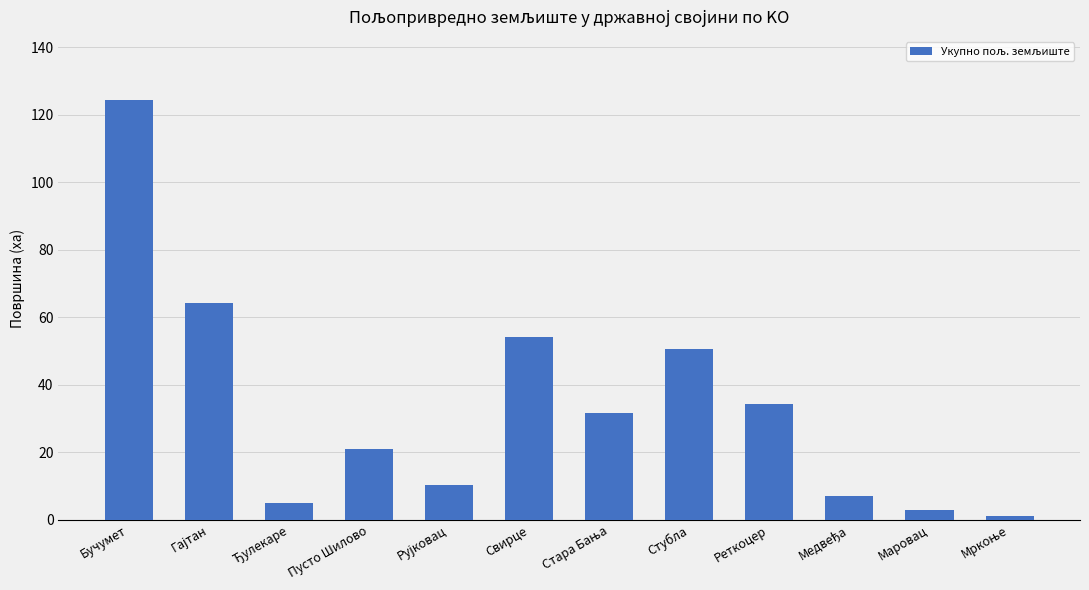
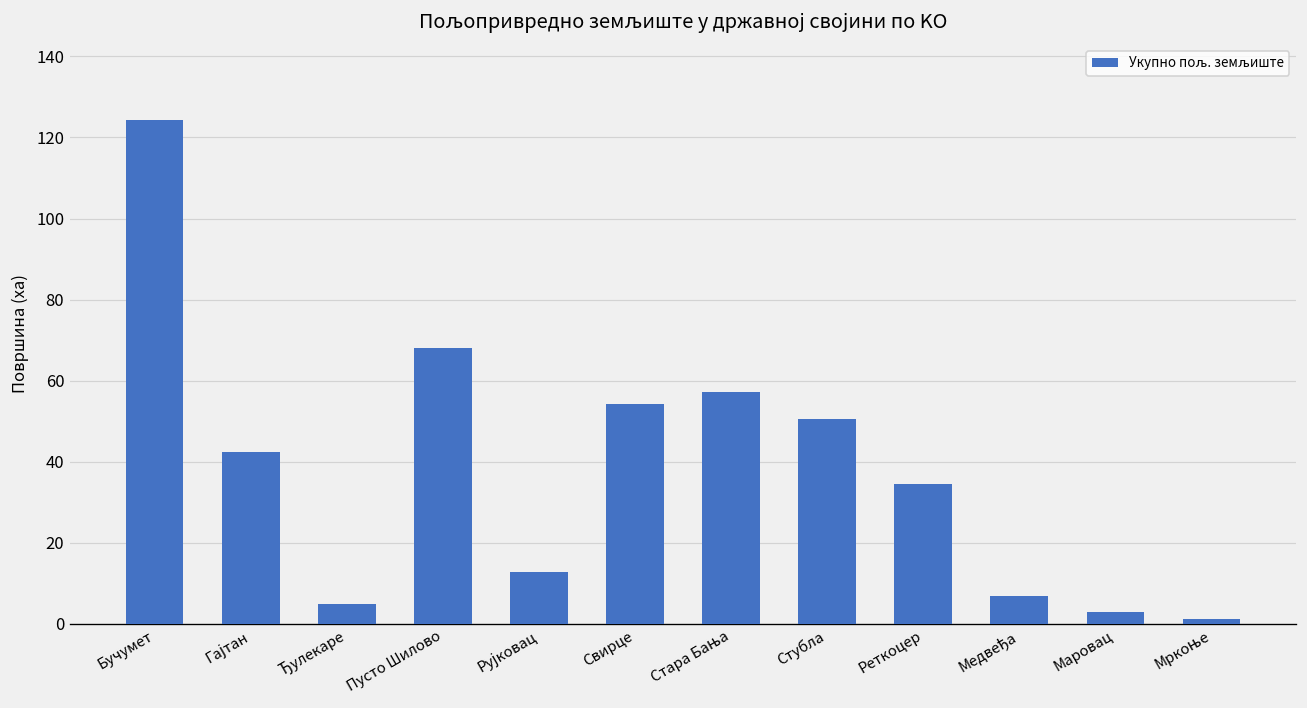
Гајтан: 64 -> 42
Пусто Шилово: 21 -> 68
Рујковац: 10 -> 13
Стара Бања: 32 -> 57
